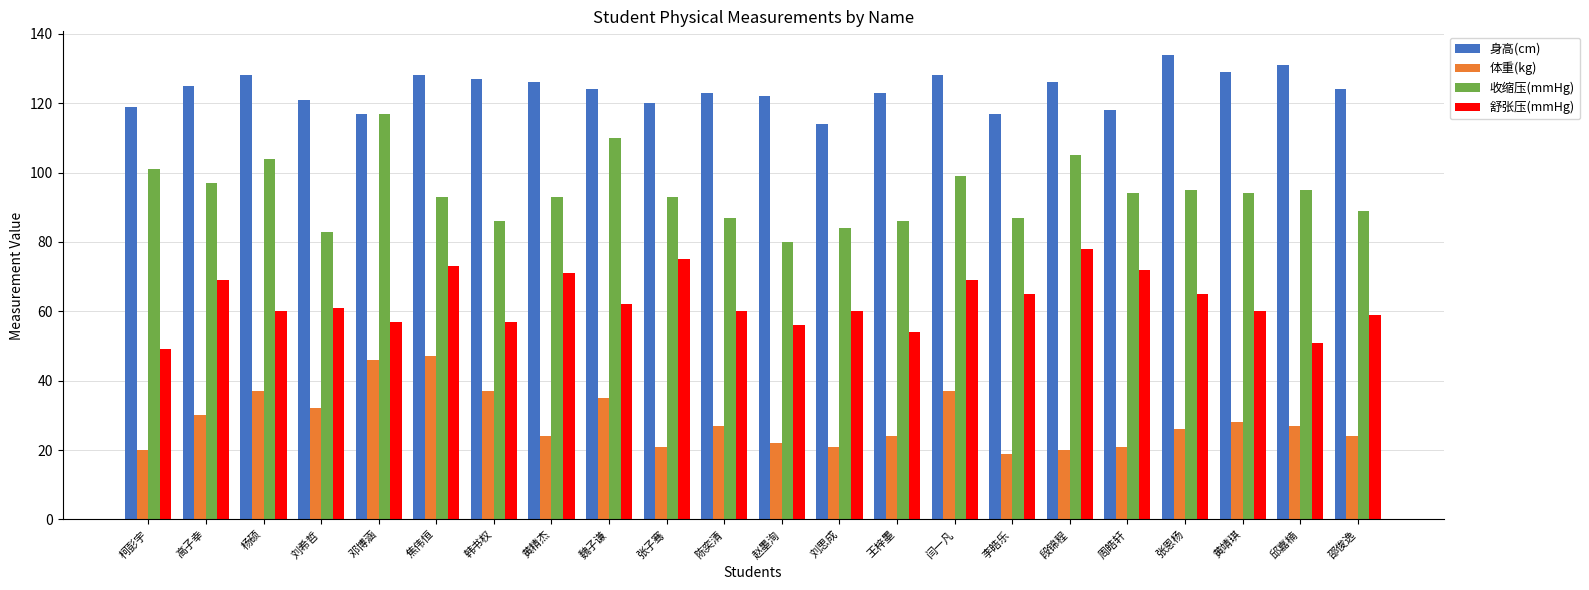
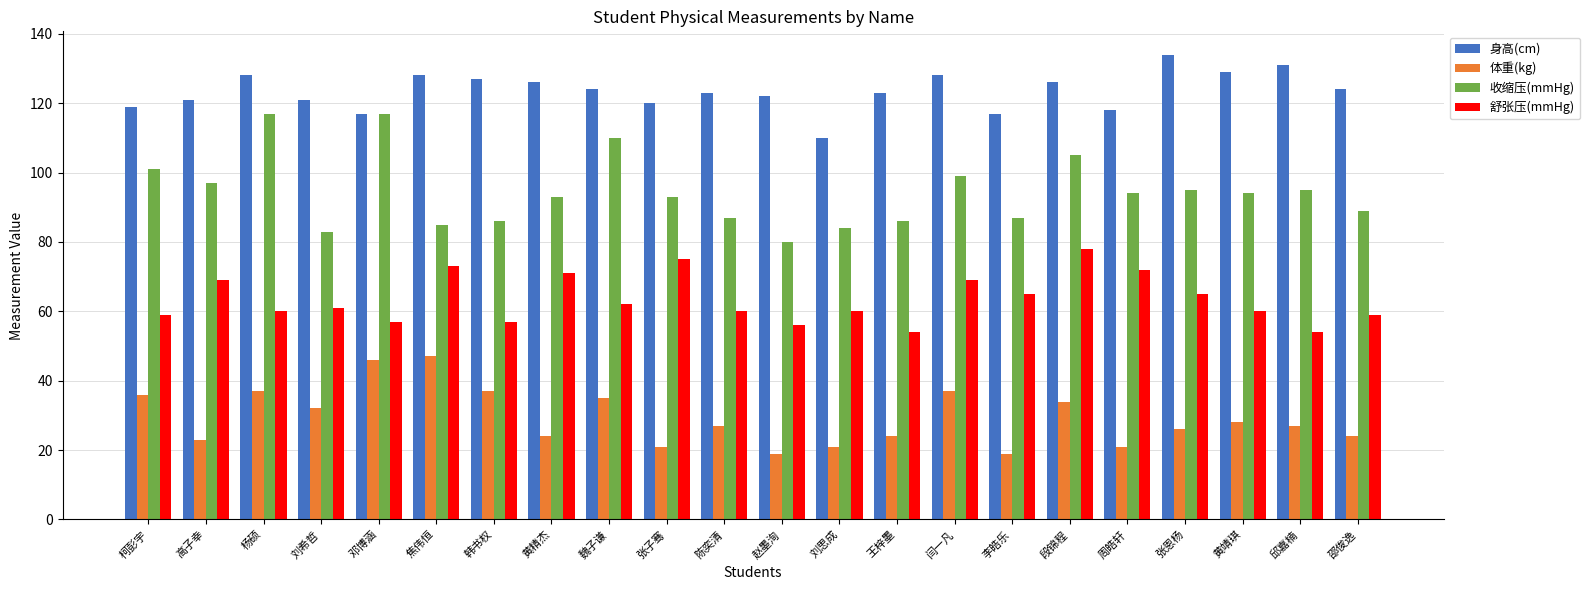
体重(kg), 柯彭宇: 20 -> 36
舒张压(mmHg), 柯彭宇: 49 -> 59
身高(cm), 高子幸: 125 -> 121
体重(kg), 高子幸: 30 -> 23
收缩压(mmHg), 杨硕: 104 -> 117
收缩压(mmHg), 焦伟恒: 93 -> 85
体重(kg), 赵墨洵: 22 -> 19
身高(cm), 刘思成: 114 -> 110
体重(kg), 段锦程: 20 -> 34
舒张压(mmHg), 邱嘉楠: 51 -> 54
